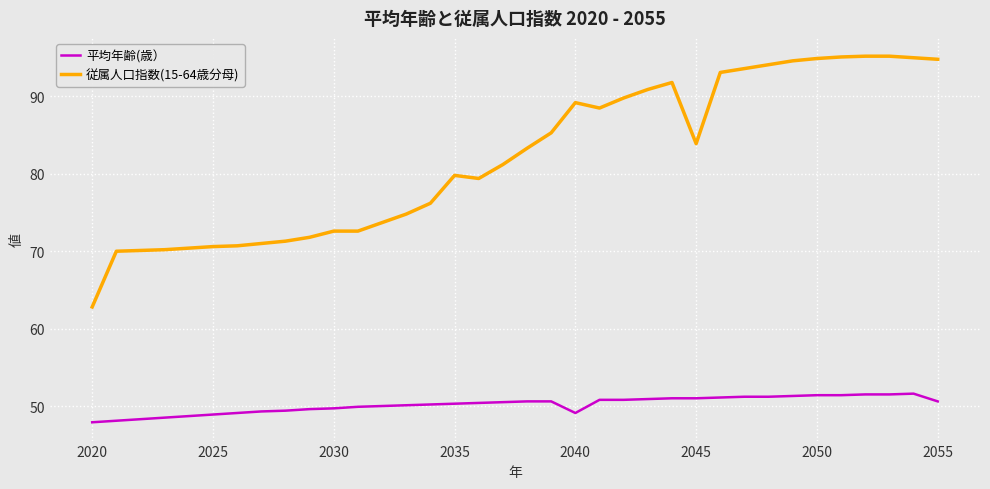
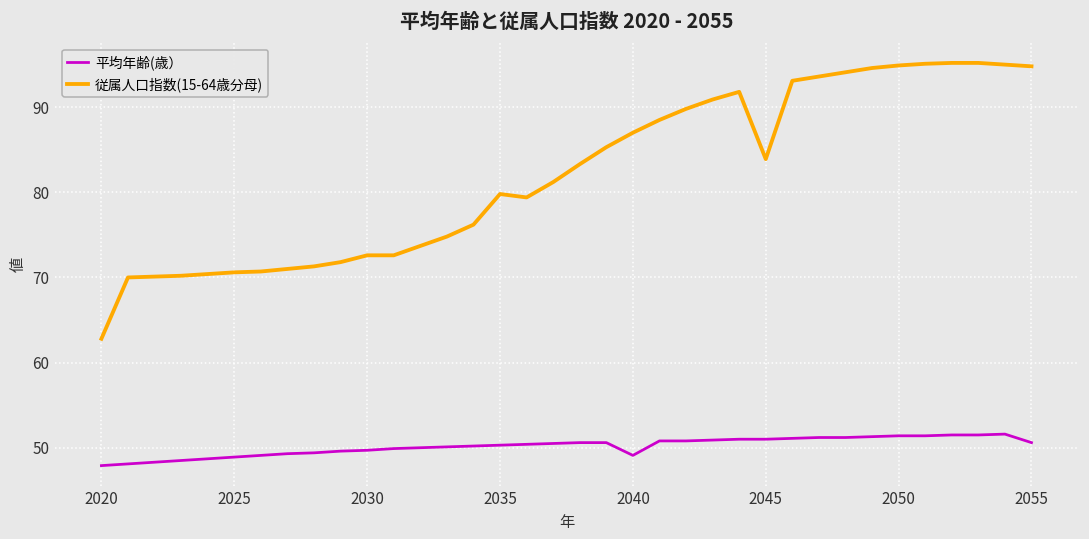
従属人口指数(15-64歳分母), 2040: 89 -> 87
